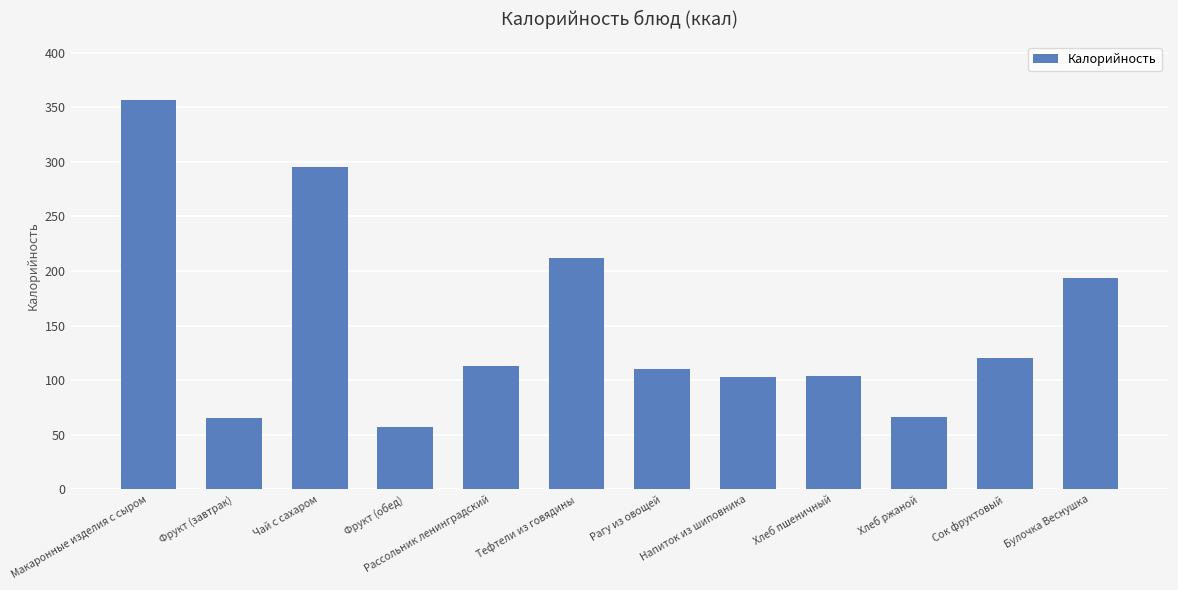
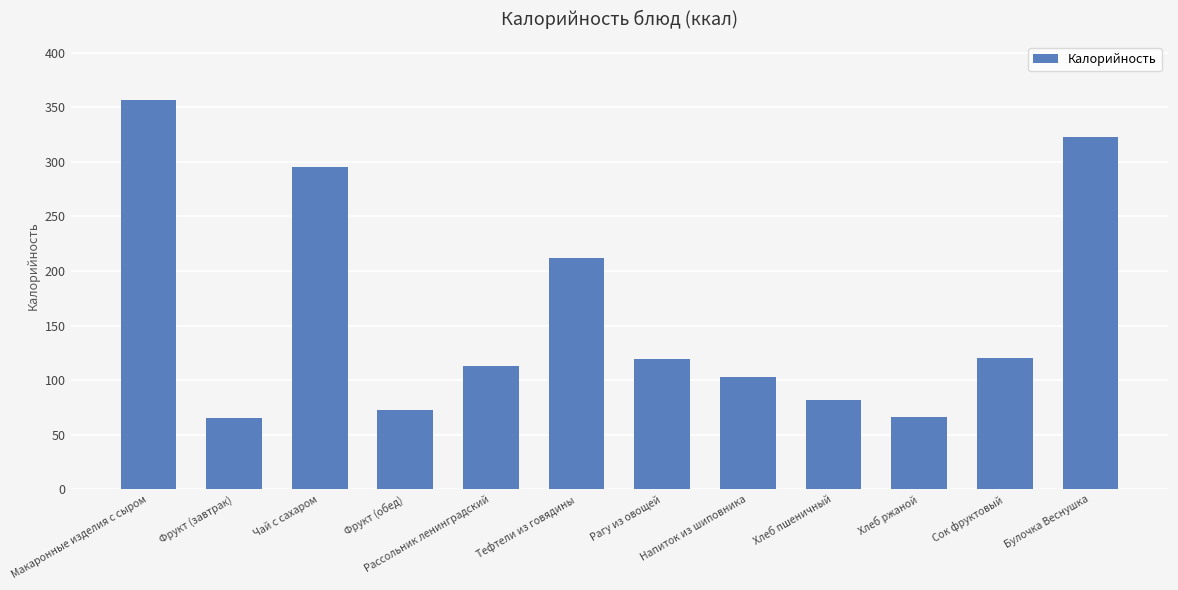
Фрукт (обед): 57 -> 72
Рагу из овощей: 110 -> 119
Хлеб пшеничный: 104 -> 82
Булочка Веснушка: 194 -> 323
